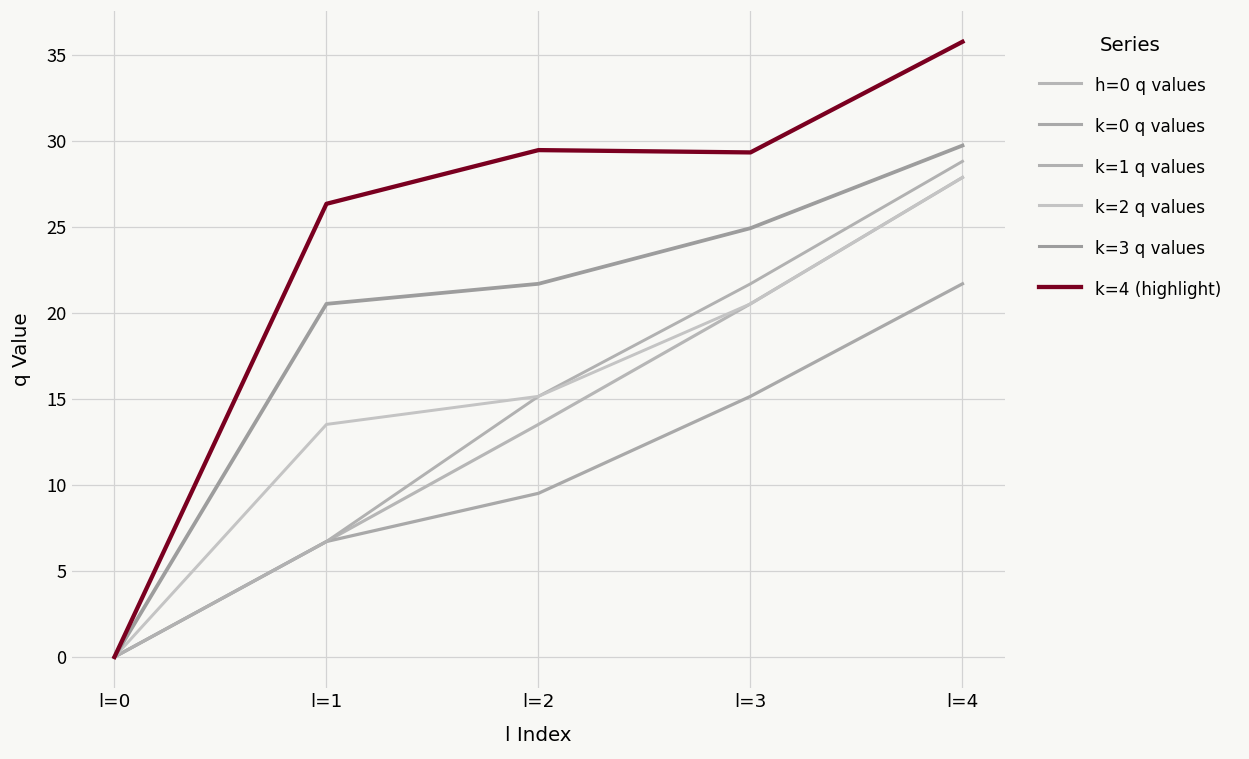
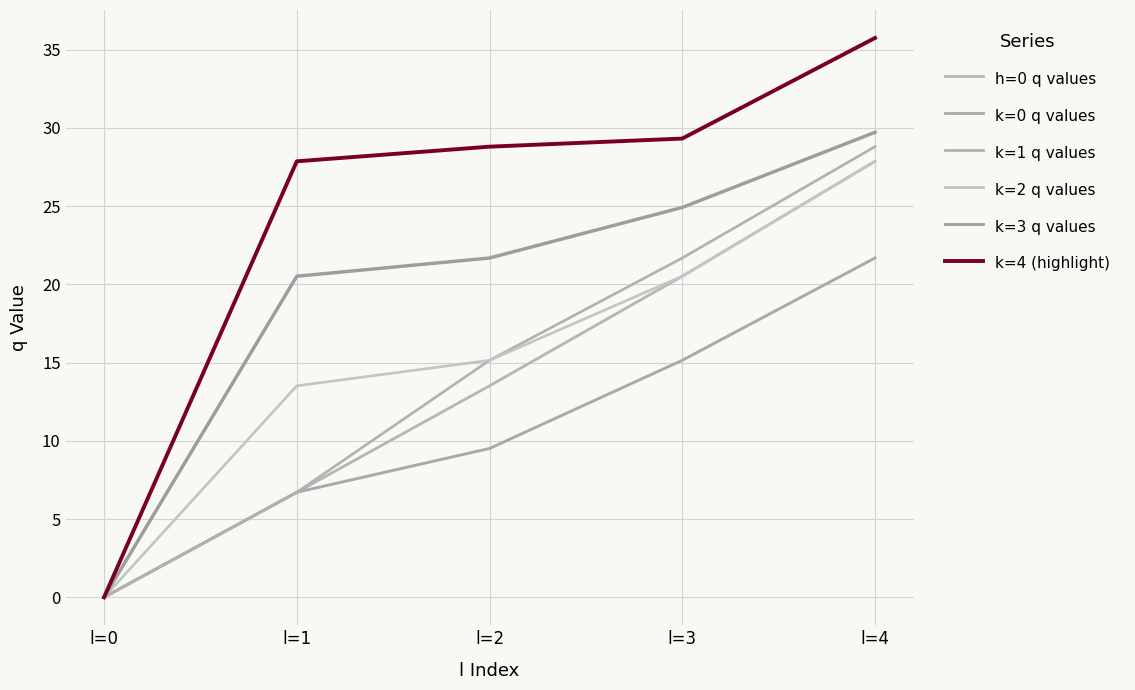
k=4 (highlight), l=1: 26.3 -> 27.9
k=4 (highlight), l=2: 29.5 -> 28.8
